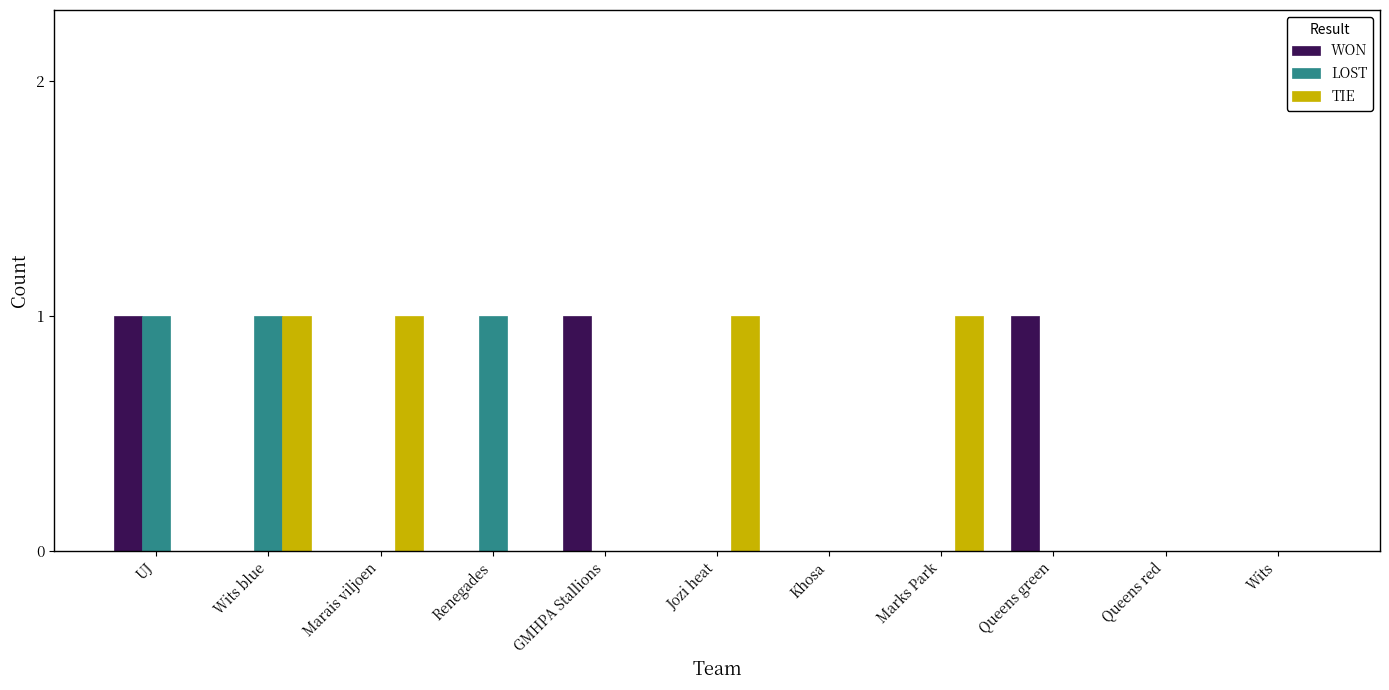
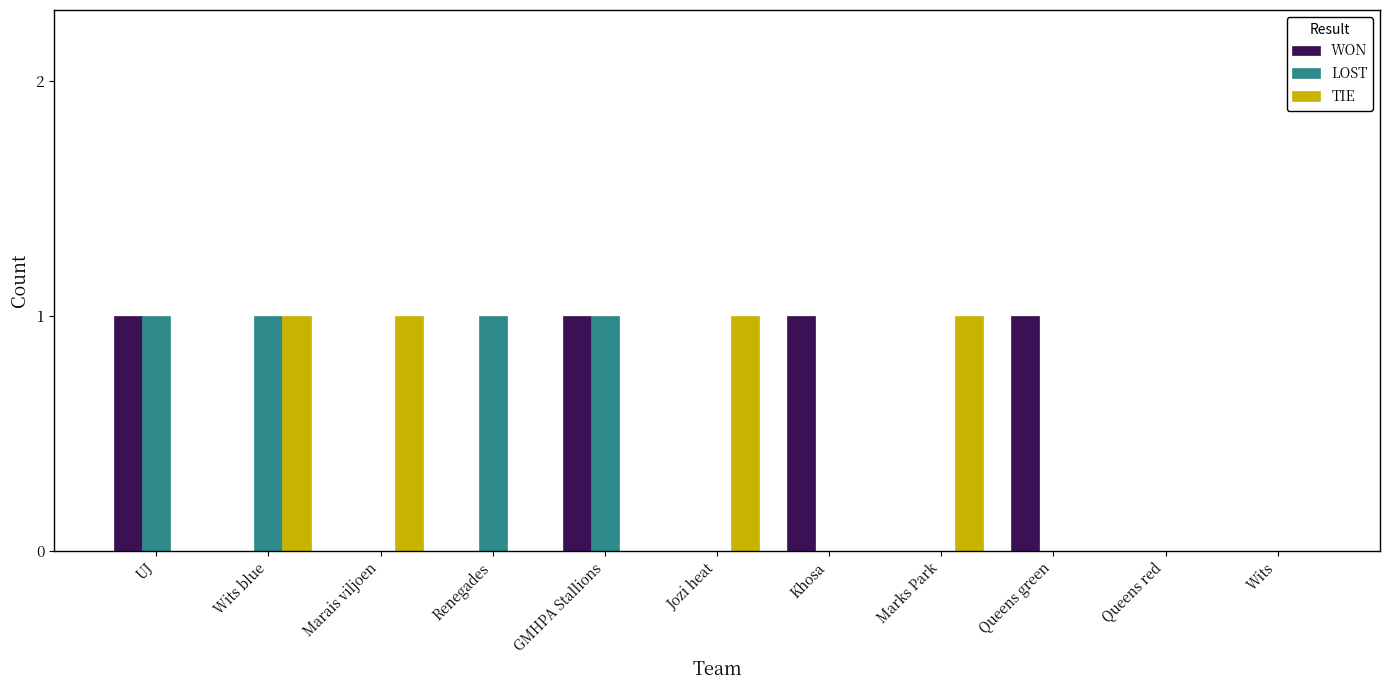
LOST, GMHPA Stallions: 0 -> 1
WON, Khosa: 0 -> 1
